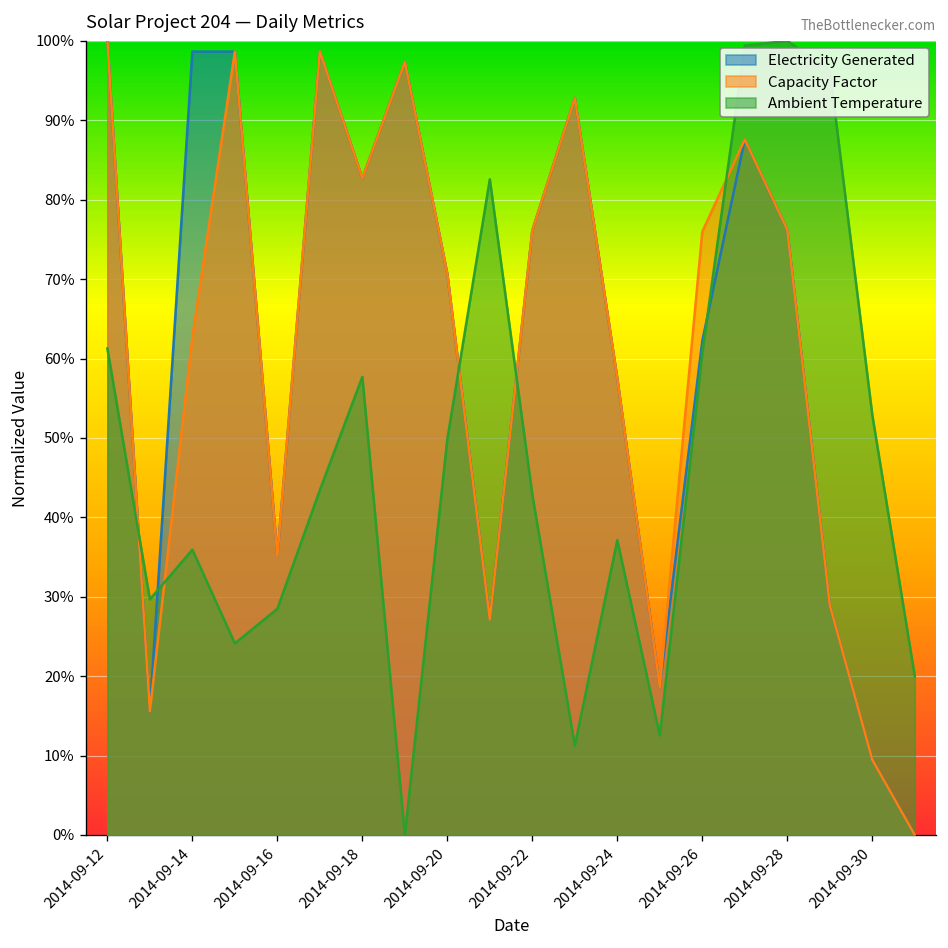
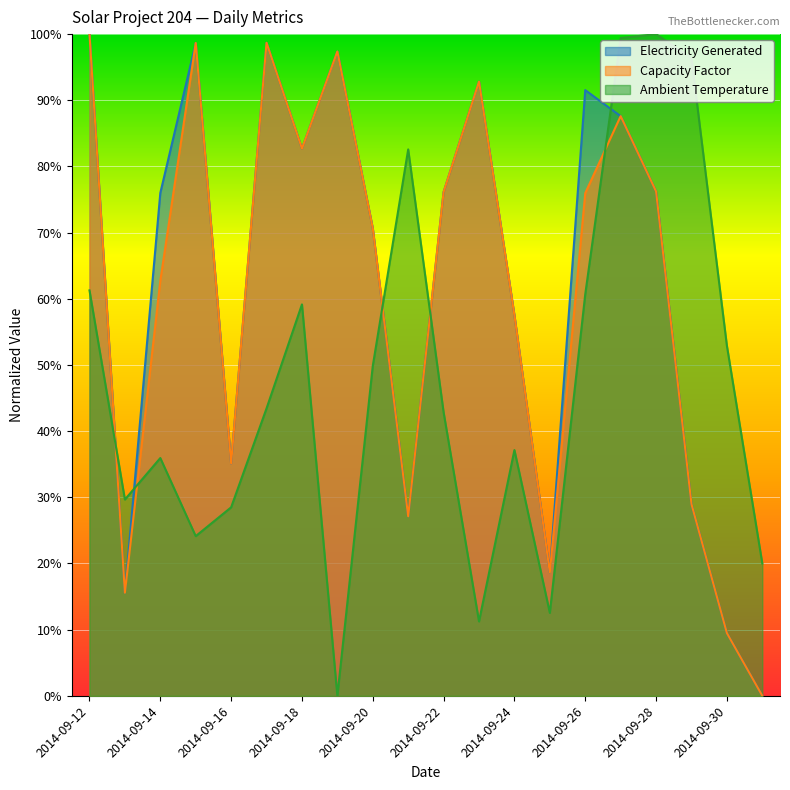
Electricity Generated, 2014-09-14: 99% -> 76%
Ambient Temperature, 2014-09-18: 58% -> 59%
Electricity Generated, 2014-09-26: 62% -> 92%
